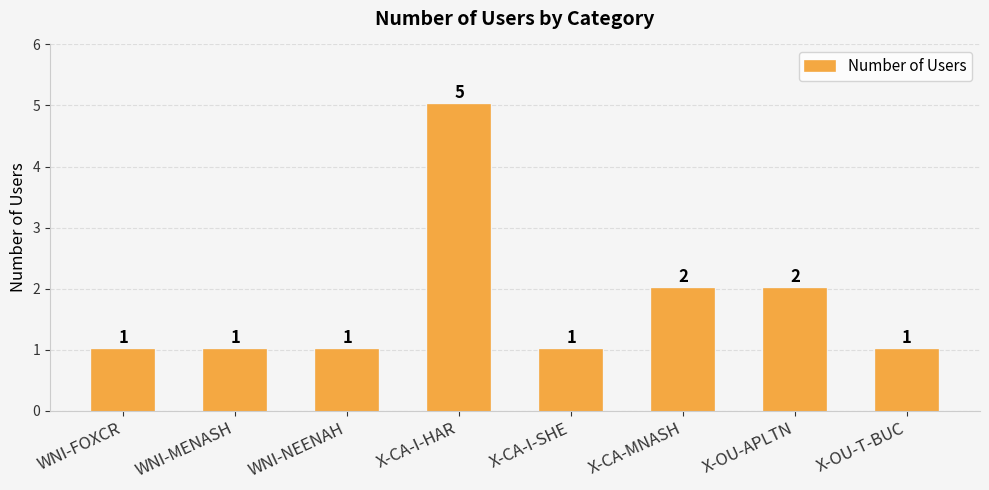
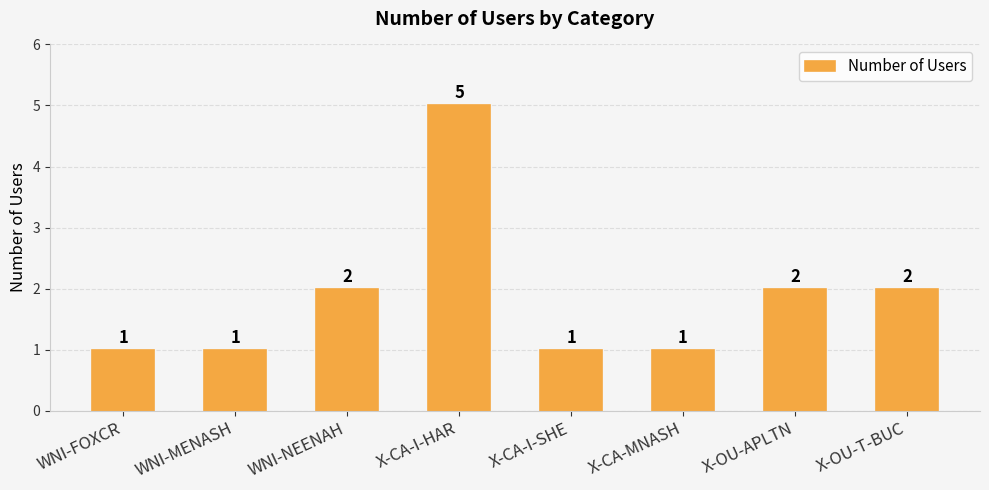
WNI-NEENAH: 1 -> 2
X-CA-MNASH: 2 -> 1
X-OU-T-BUC: 1 -> 2
